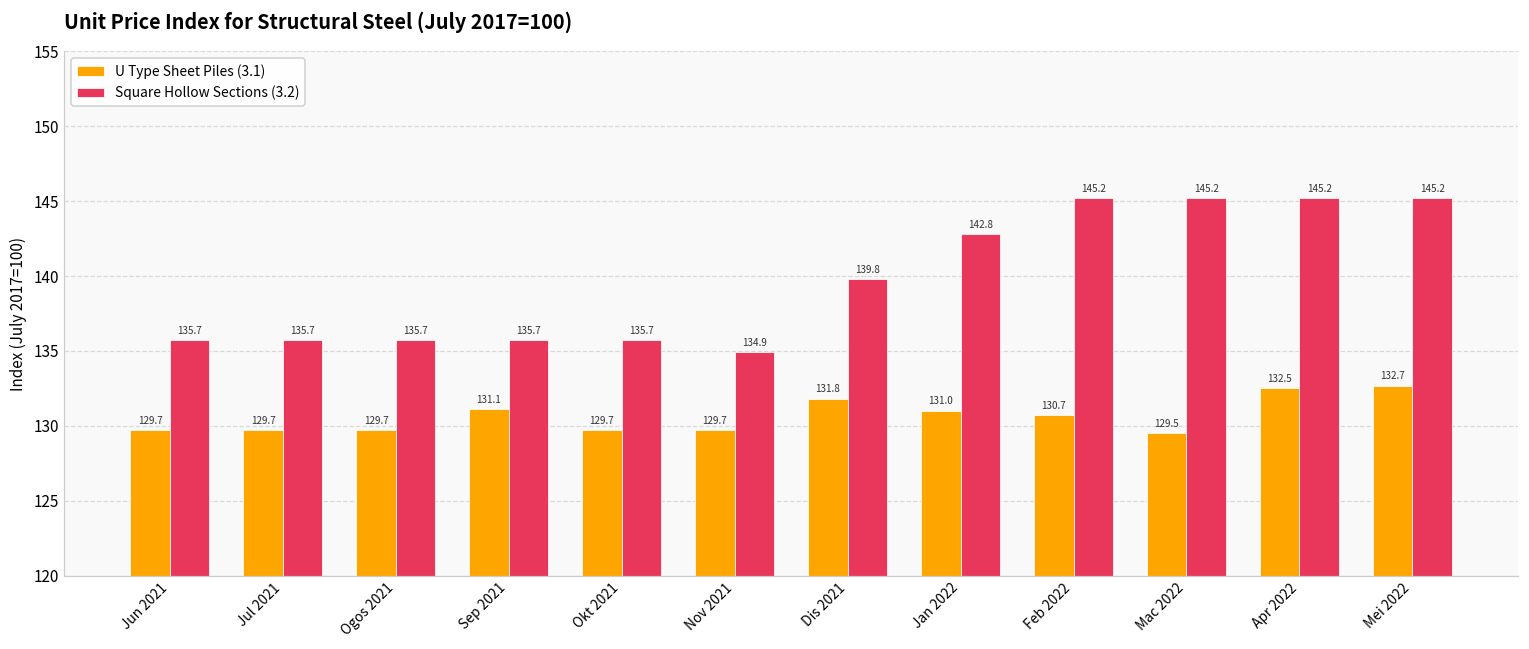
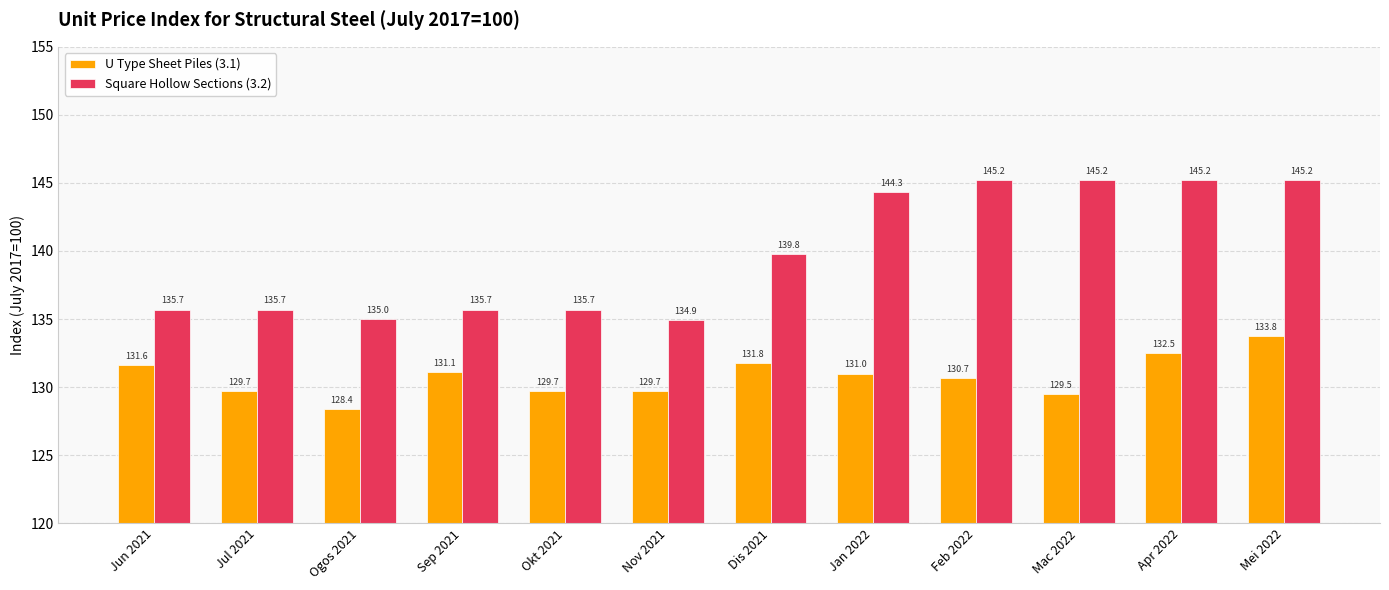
U Type Sheet Piles (3.1), Jun 2021: 129.7 -> 131.6
U Type Sheet Piles (3.1), Ogos 2021: 129.7 -> 128.4
Square Hollow Sections (3.2), Ogos 2021: 135.7 -> 135.0
Square Hollow Sections (3.2), Jan 2022: 142.8 -> 144.3
U Type Sheet Piles (3.1), Mei 2022: 132.7 -> 133.8
